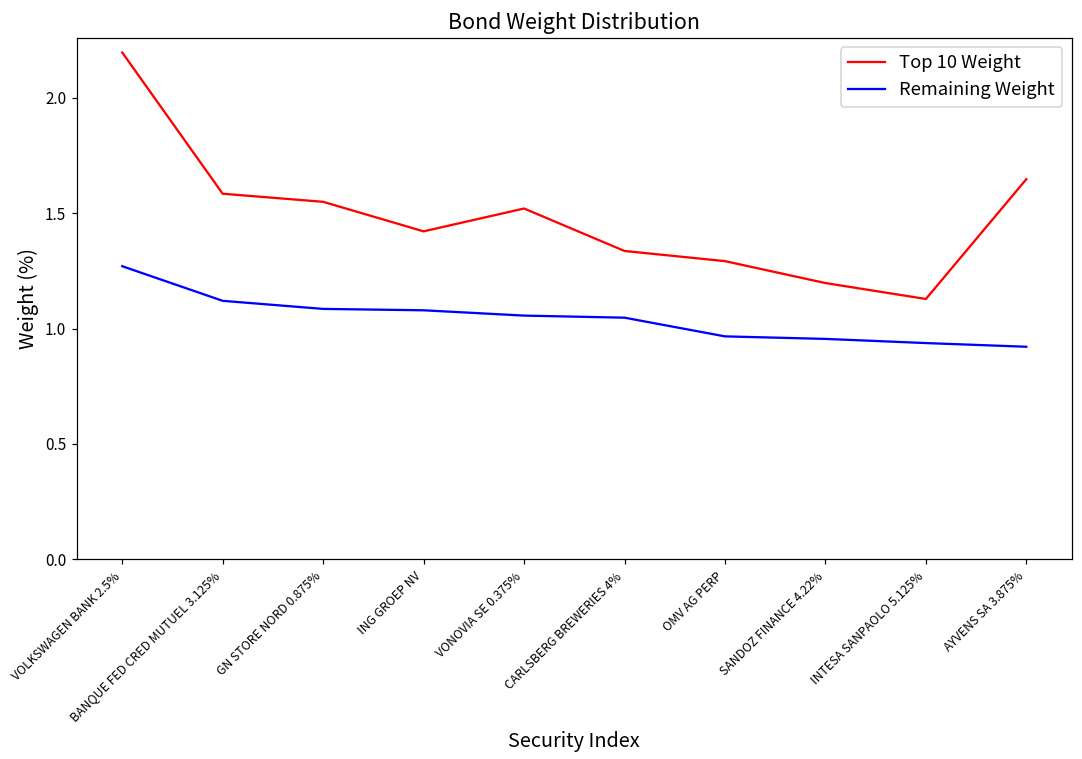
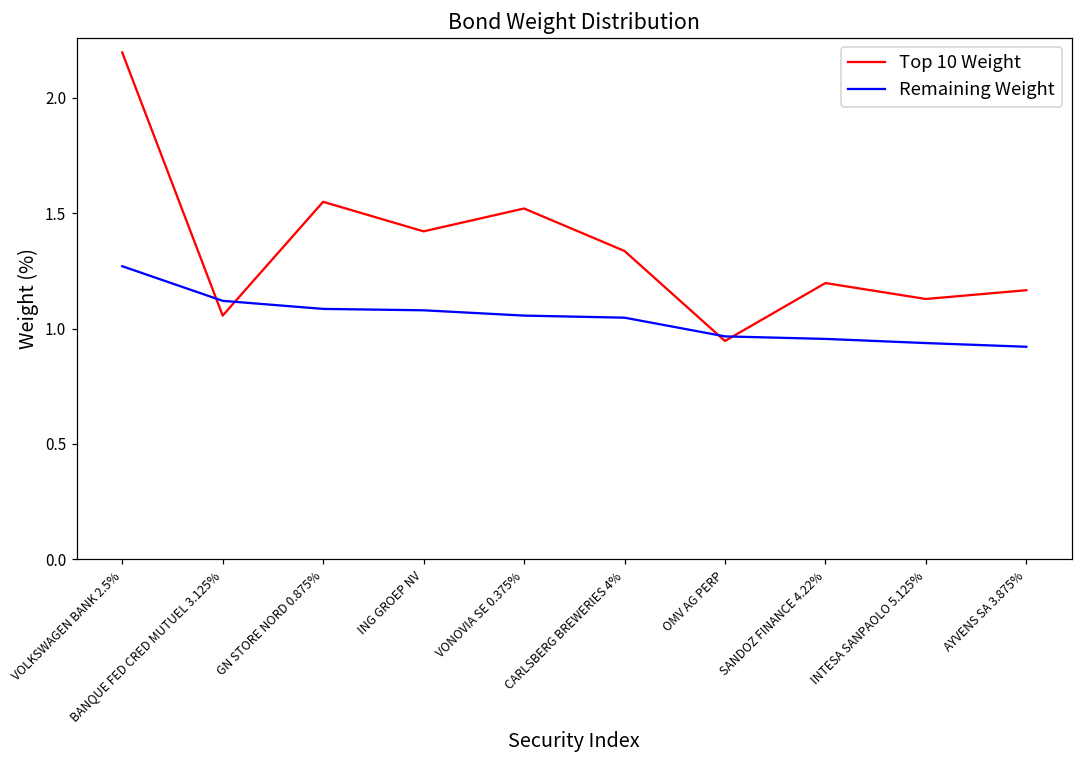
Top 10 Weight, BANQUE FED CRED MUTUEL 3.125%: 1.58 -> 1.06
Top 10 Weight, OMV AG PERP: 1.29 -> 0.95
Top 10 Weight, AYVENS SA 3.875%: 1.65 -> 1.17
